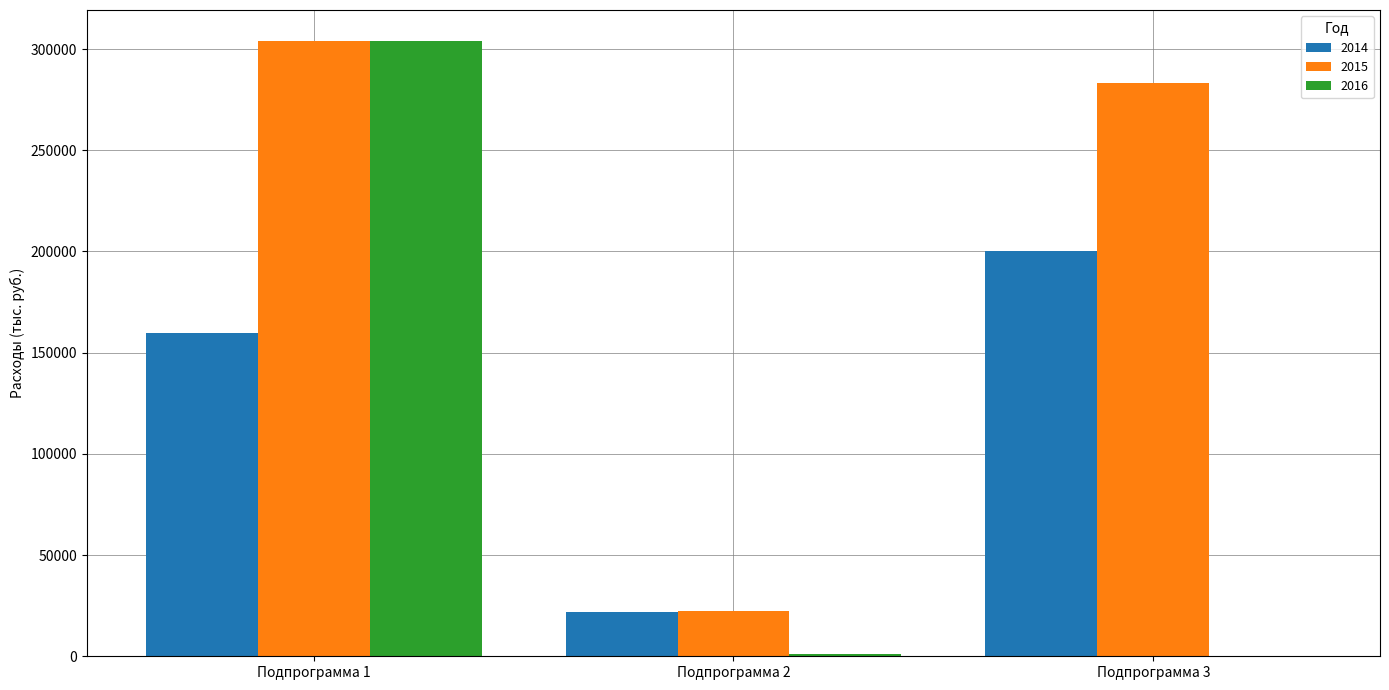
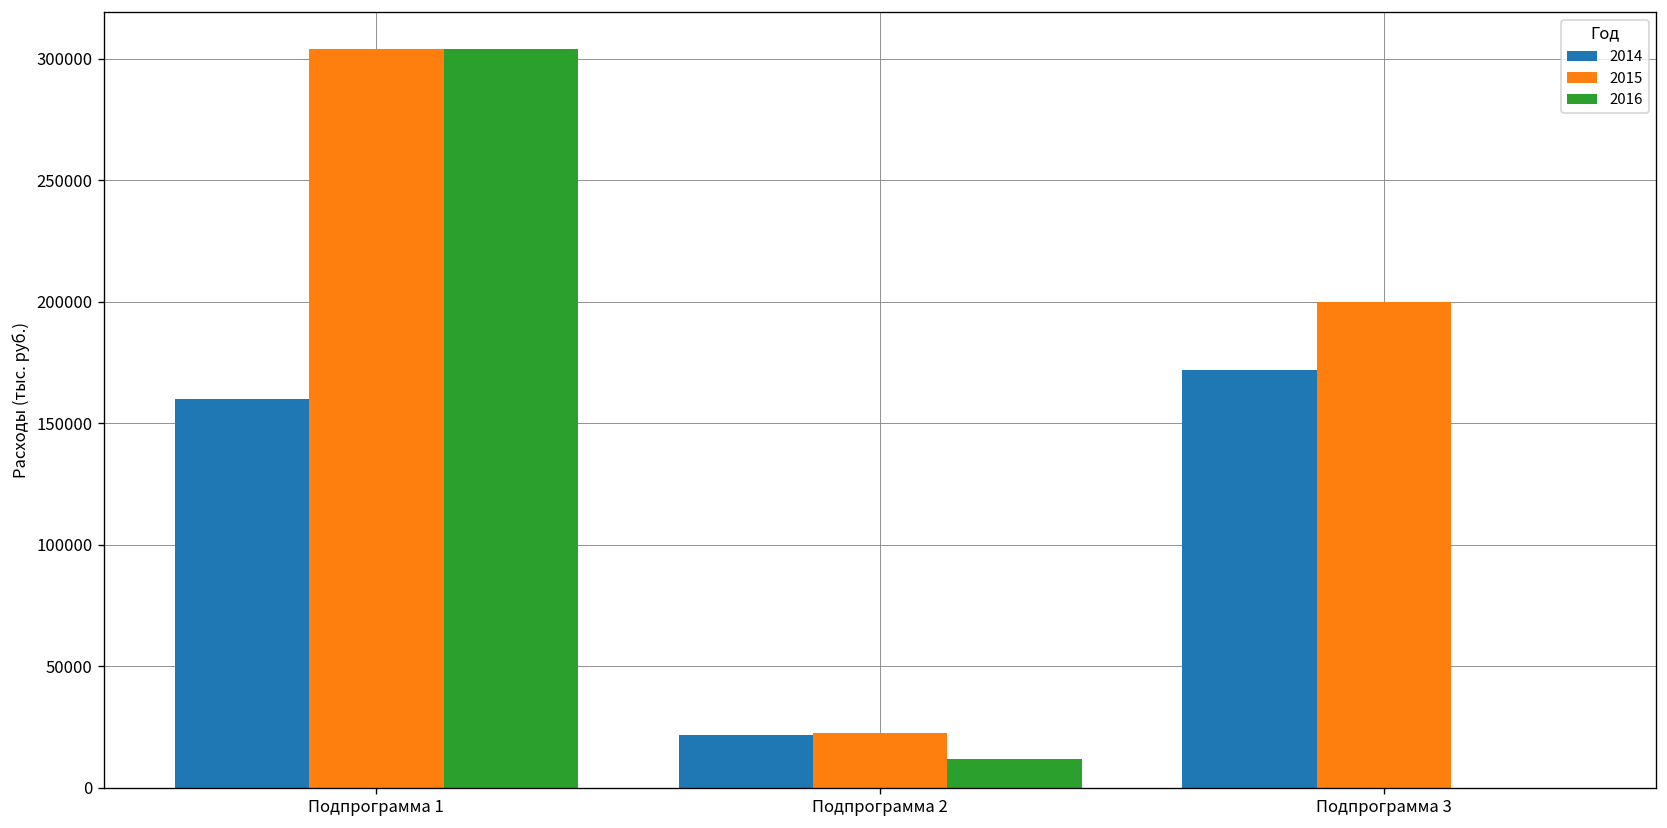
2016, Подпрограмма 2: 1000 -> 12000
2014, Подпрограмма 3: 200000 -> 172000
2015, Подпрограмма 3: 283000 -> 200000
